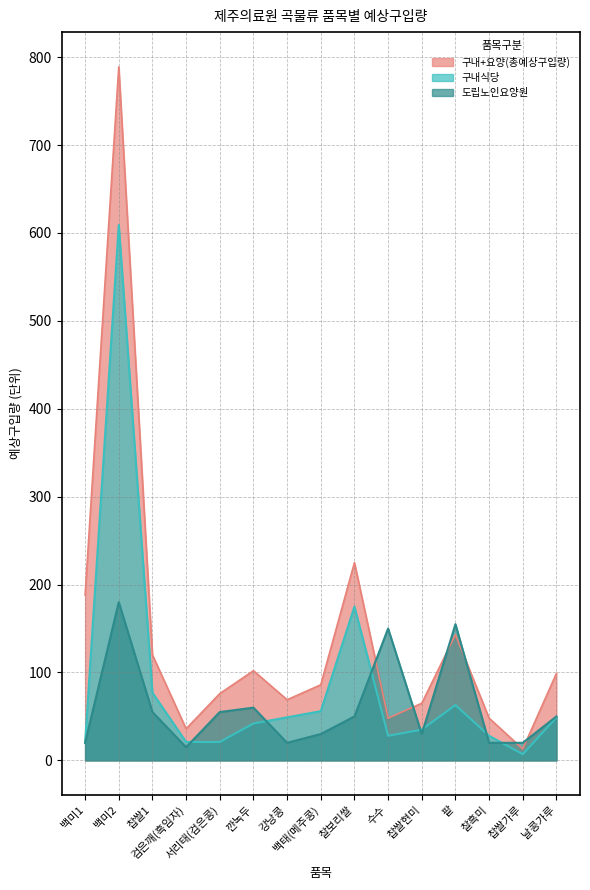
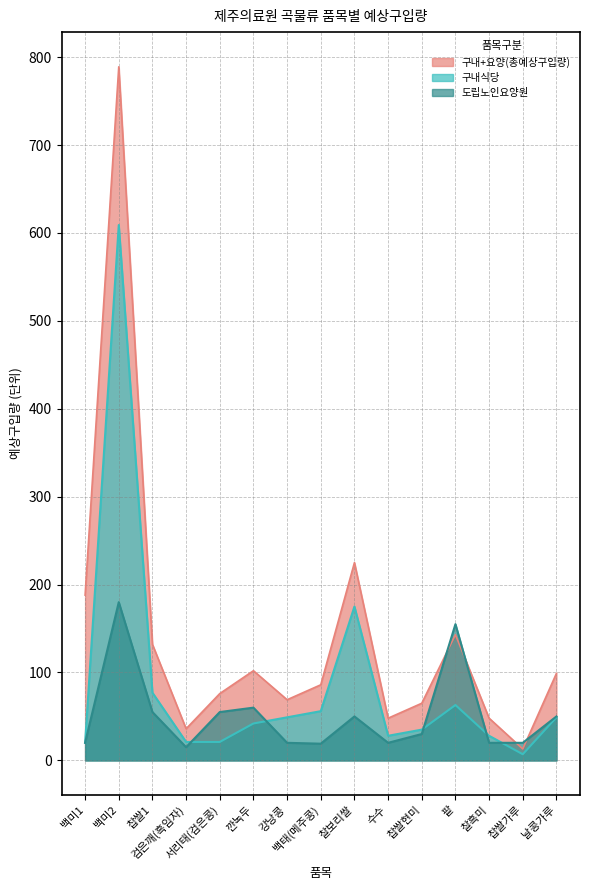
구내+요양(총예상구입량), 찹쌀1: 120 -> 130
도립노인요양원, 백태(메주콩): 30 -> 20
도립노인요양원, 수수: 150 -> 20
